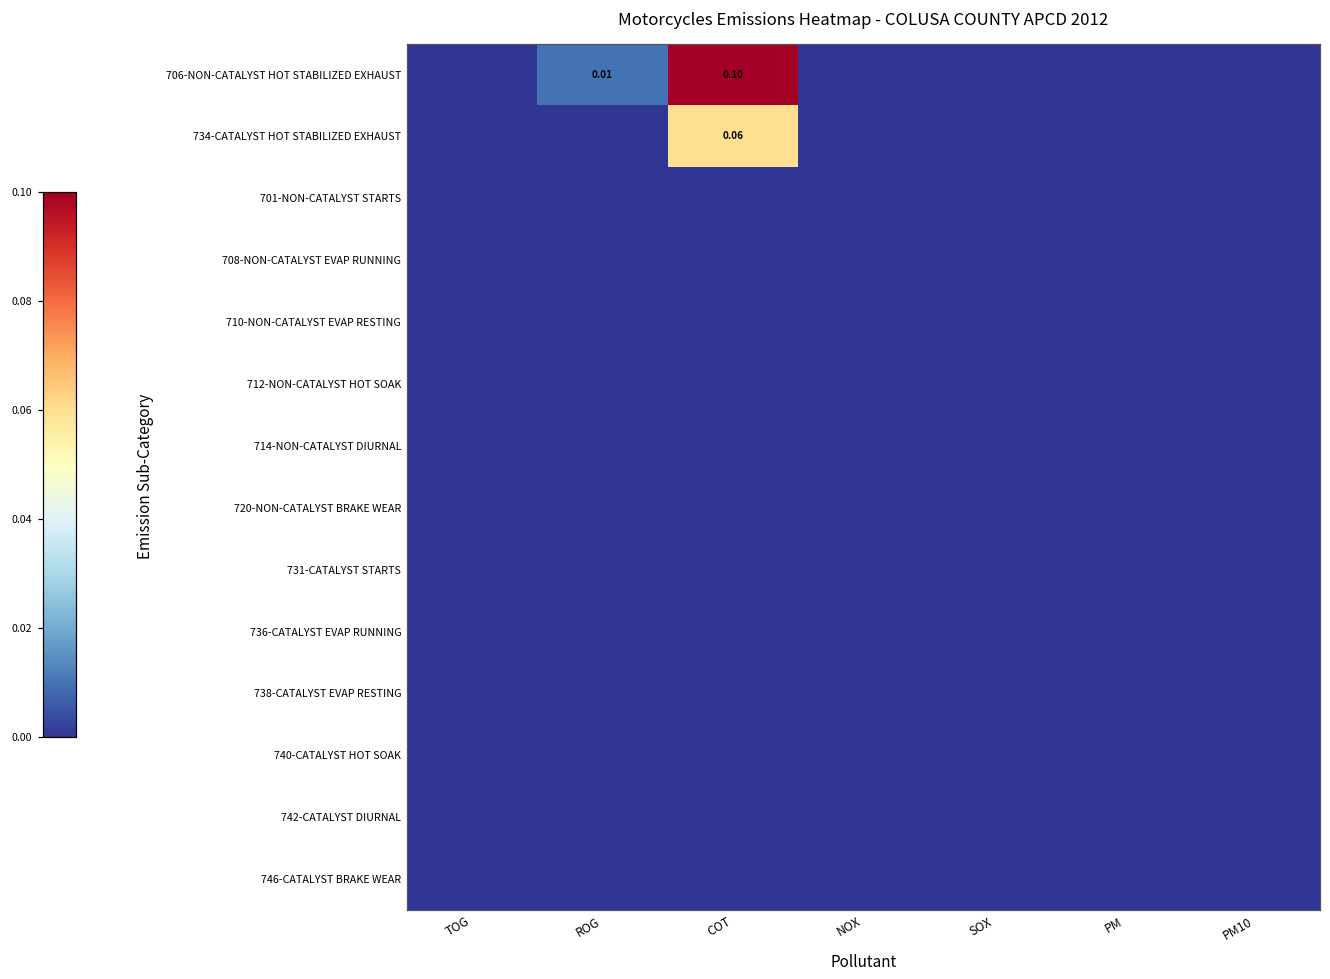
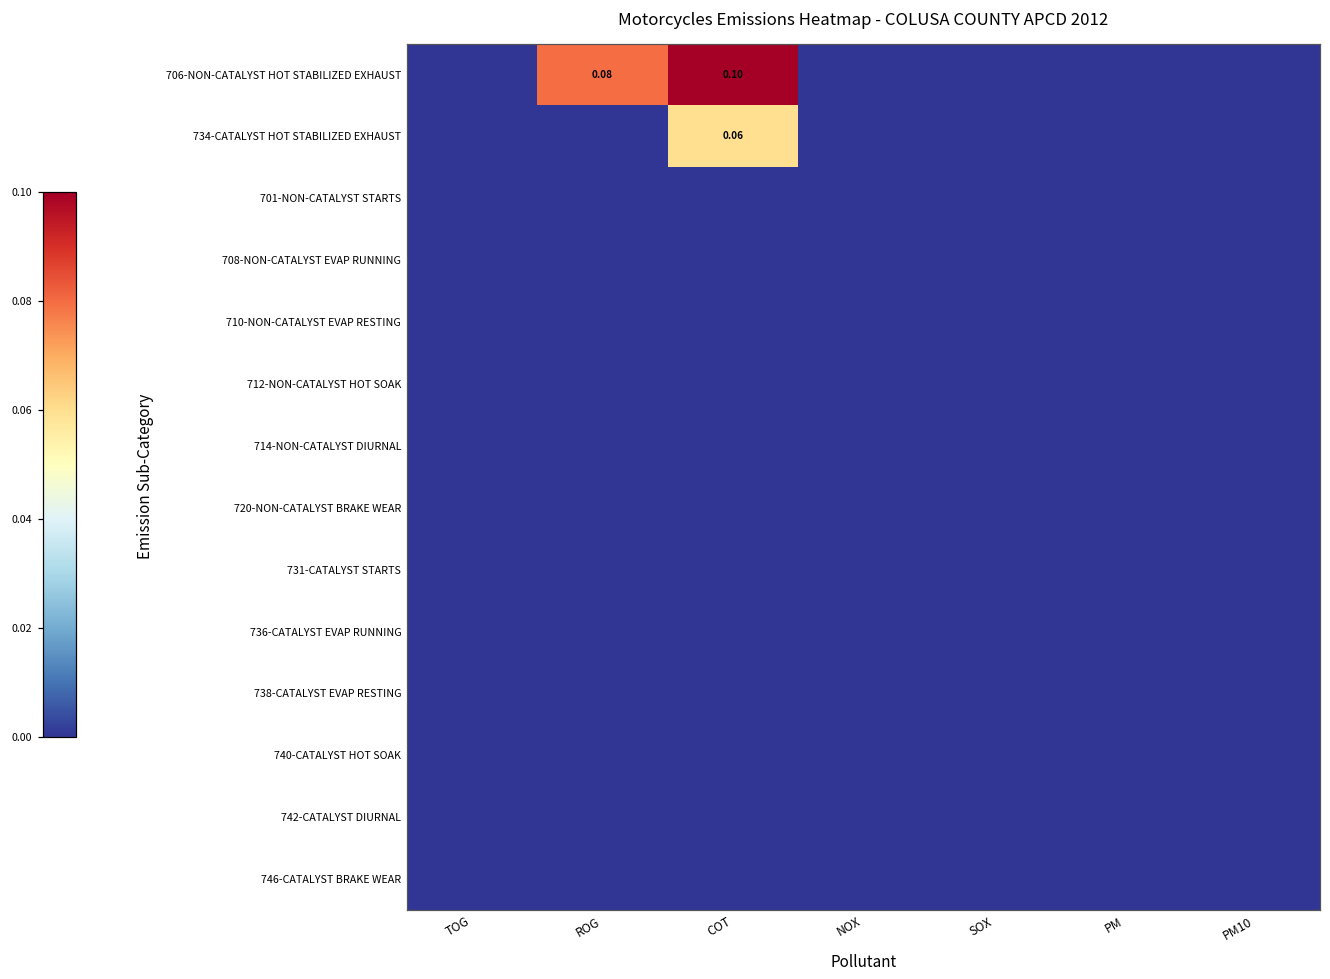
706-NON-CATALYST HOT STABILIZED EXHAUST, ROG: 0.01 -> 0.08
